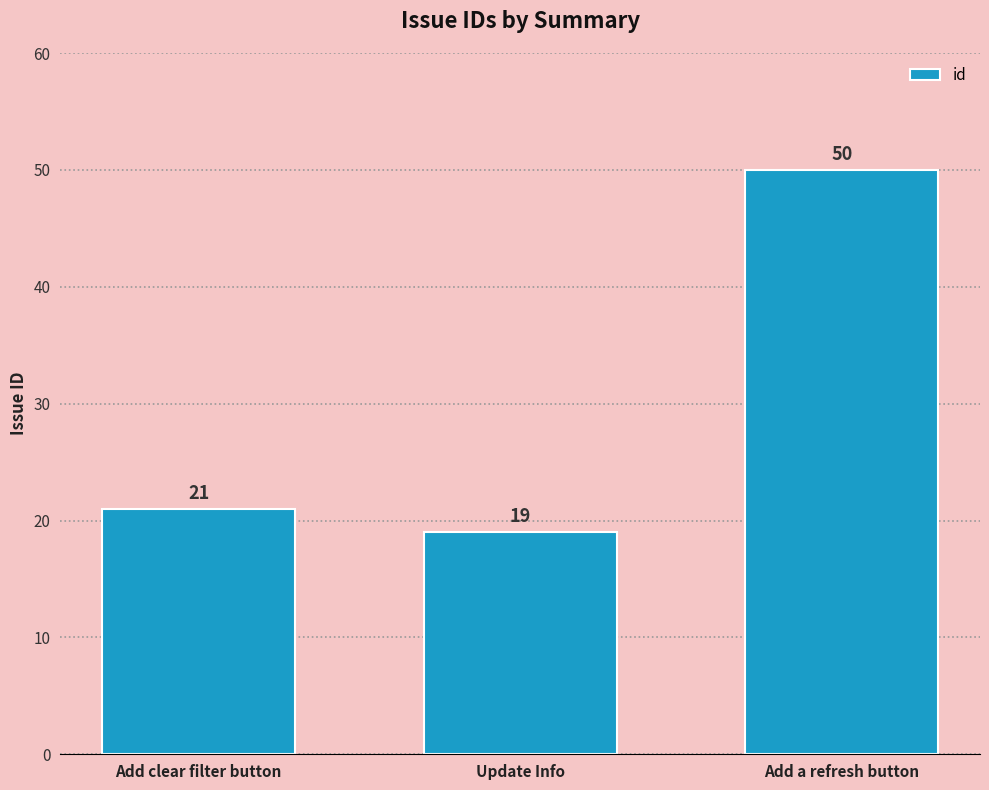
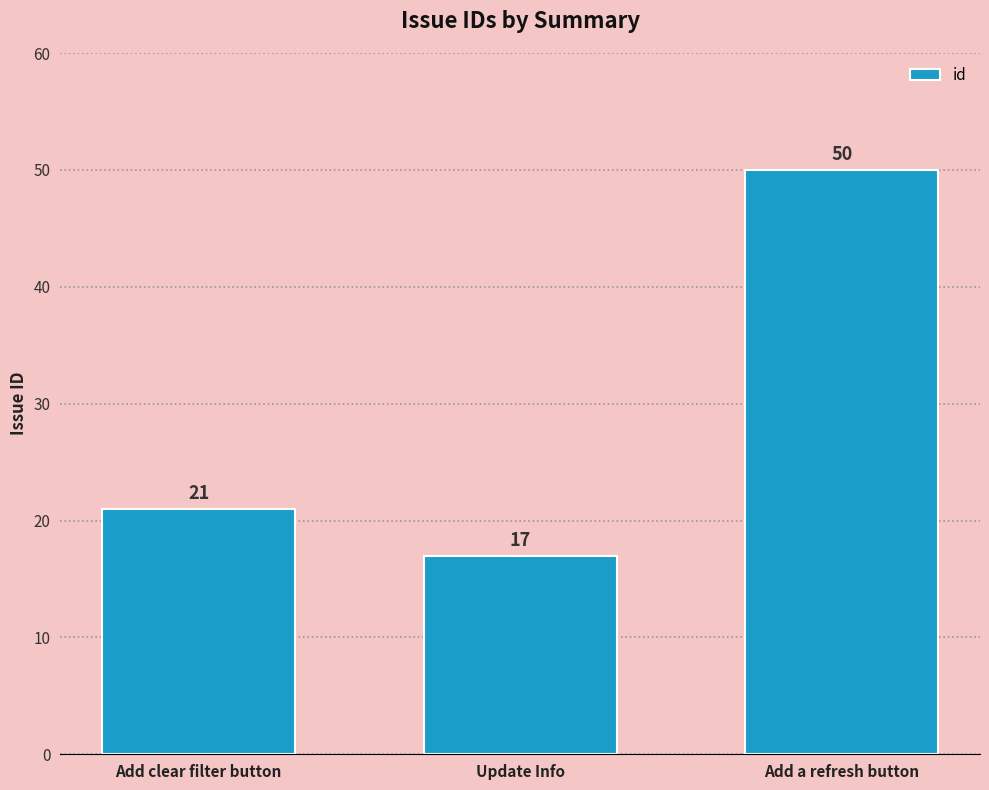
Update Info: 19 -> 17
